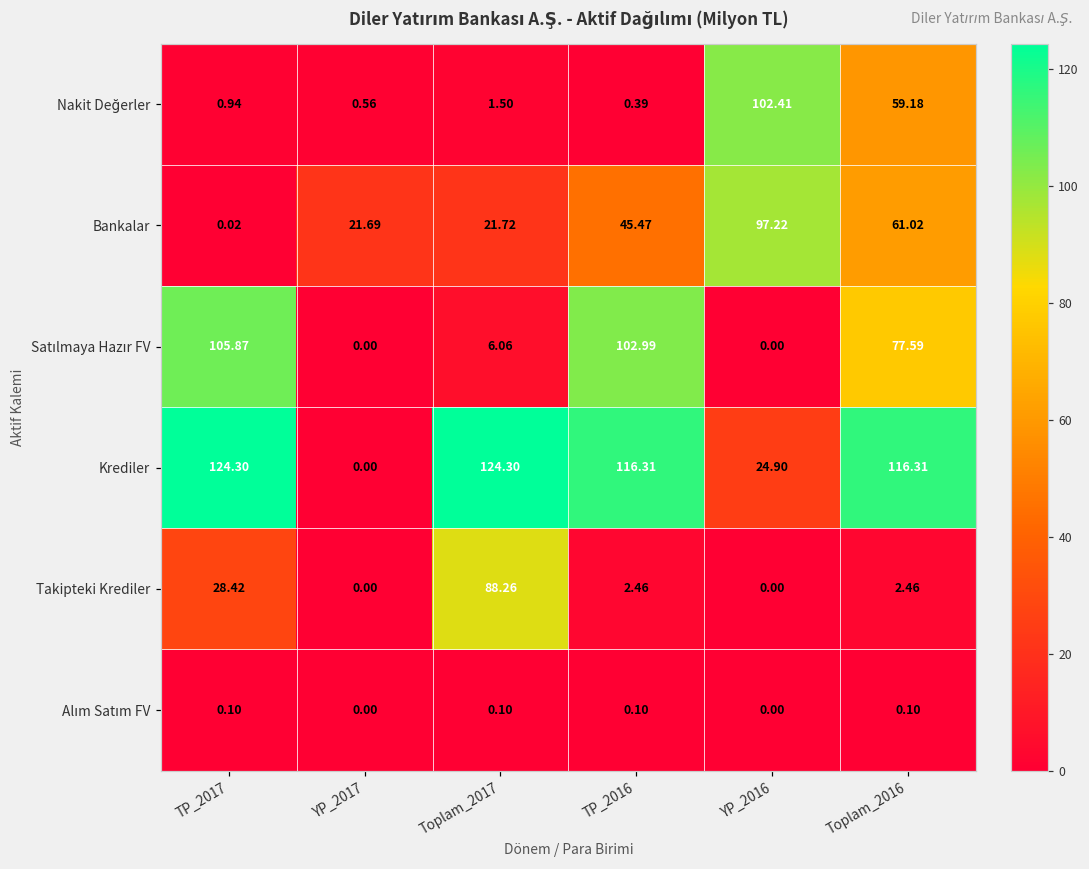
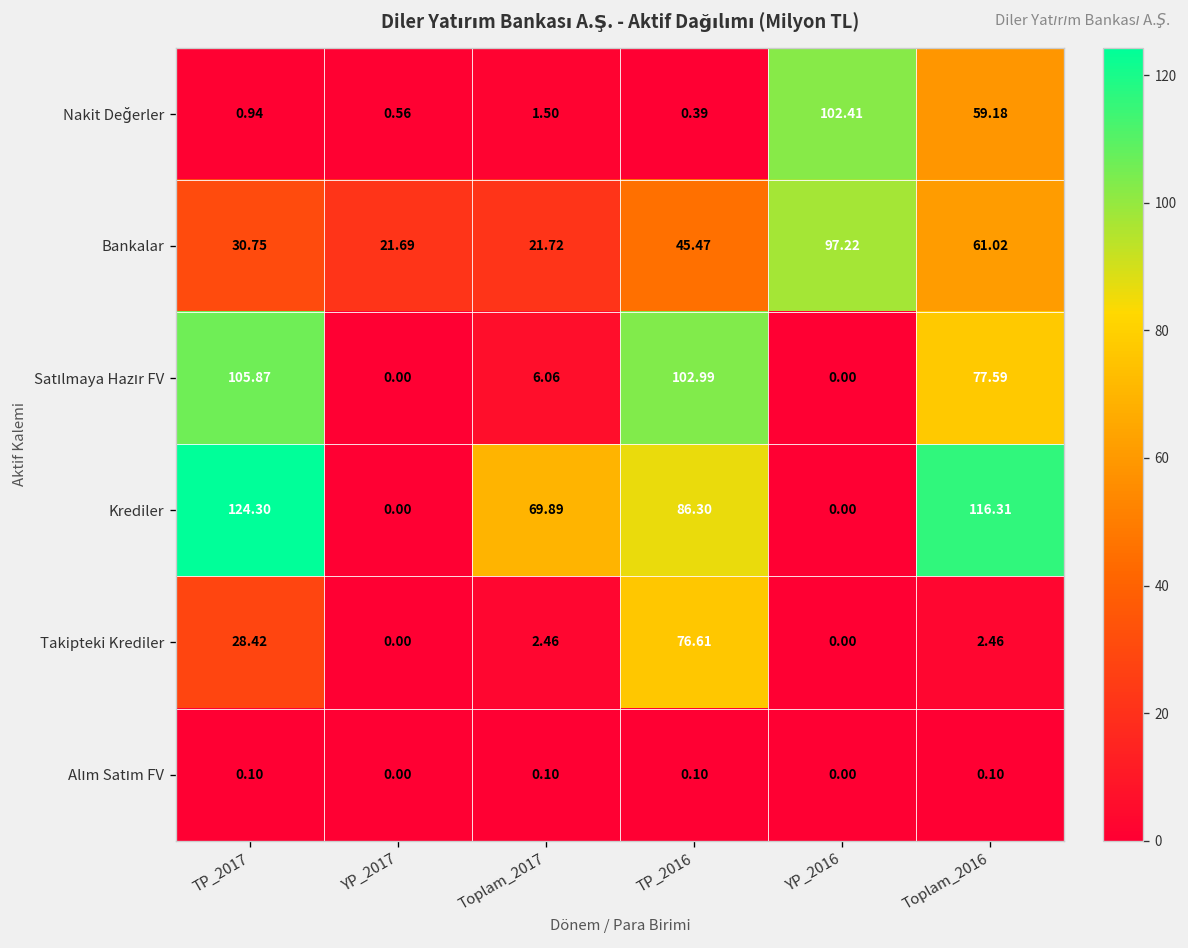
Bankalar, TP_2017: 0.02 -> 30.75
Krediler, Toplam_2017: 124.30 -> 69.89
Krediler, TP_2016: 116.31 -> 86.30
Krediler, YP_2016: 24.90 -> 0.00
Takipteki Krediler, Toplam_2017: 88.26 -> 2.46
Takipteki Krediler, TP_2016: 2.46 -> 76.61
